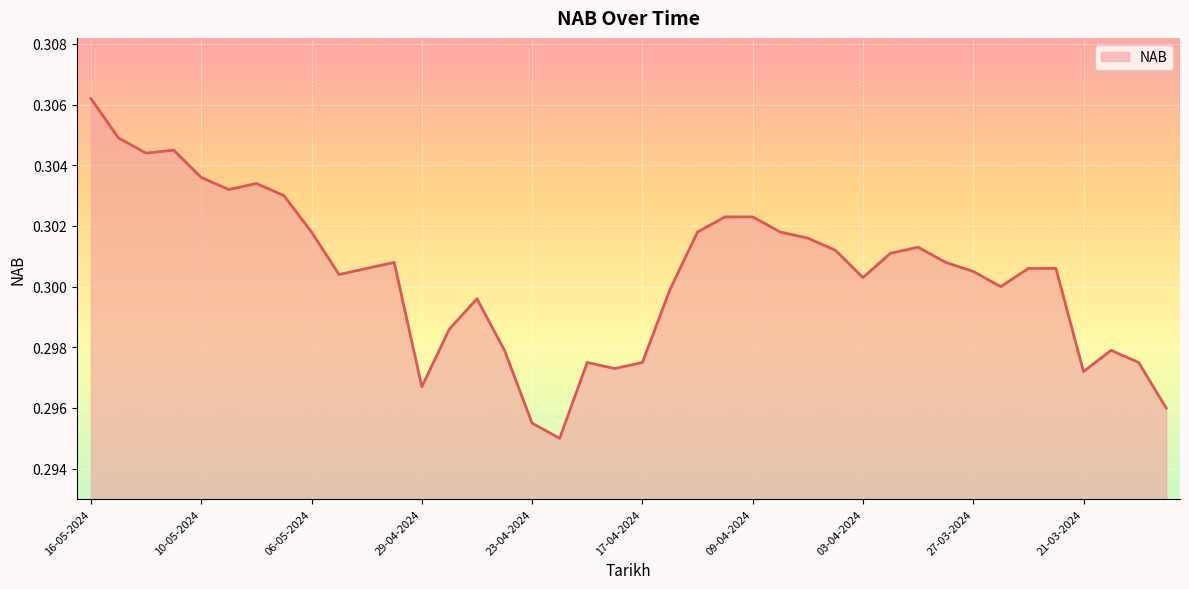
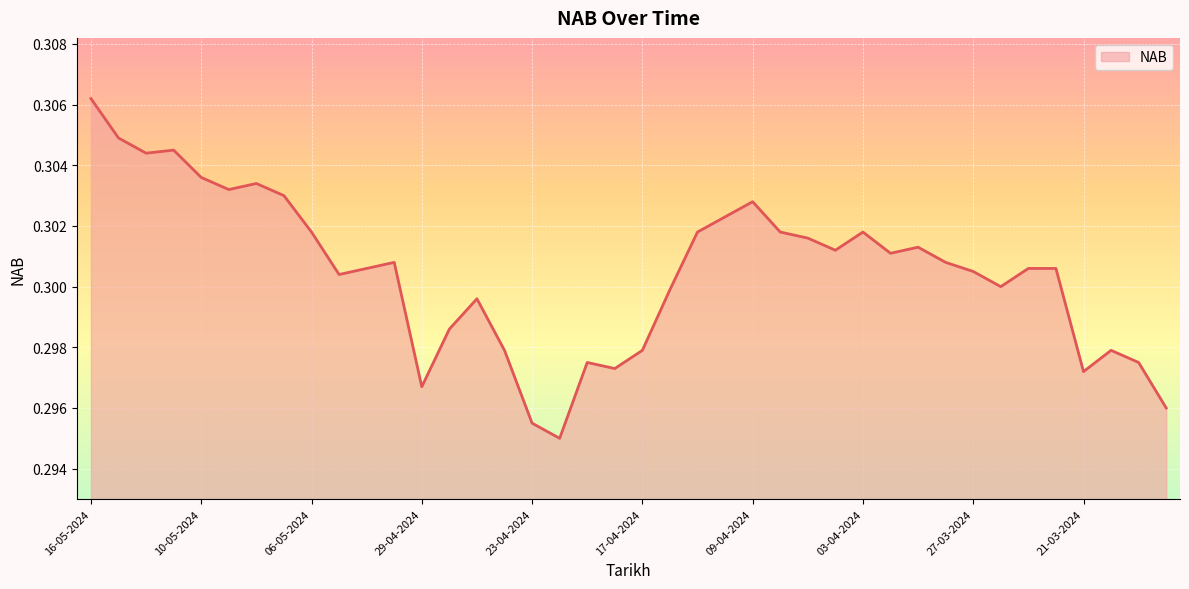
17-04-2024: 0.2975 -> 0.2979
09-04-2024: 0.3023 -> 0.3028
03-04-2024: 0.3003 -> 0.3018
